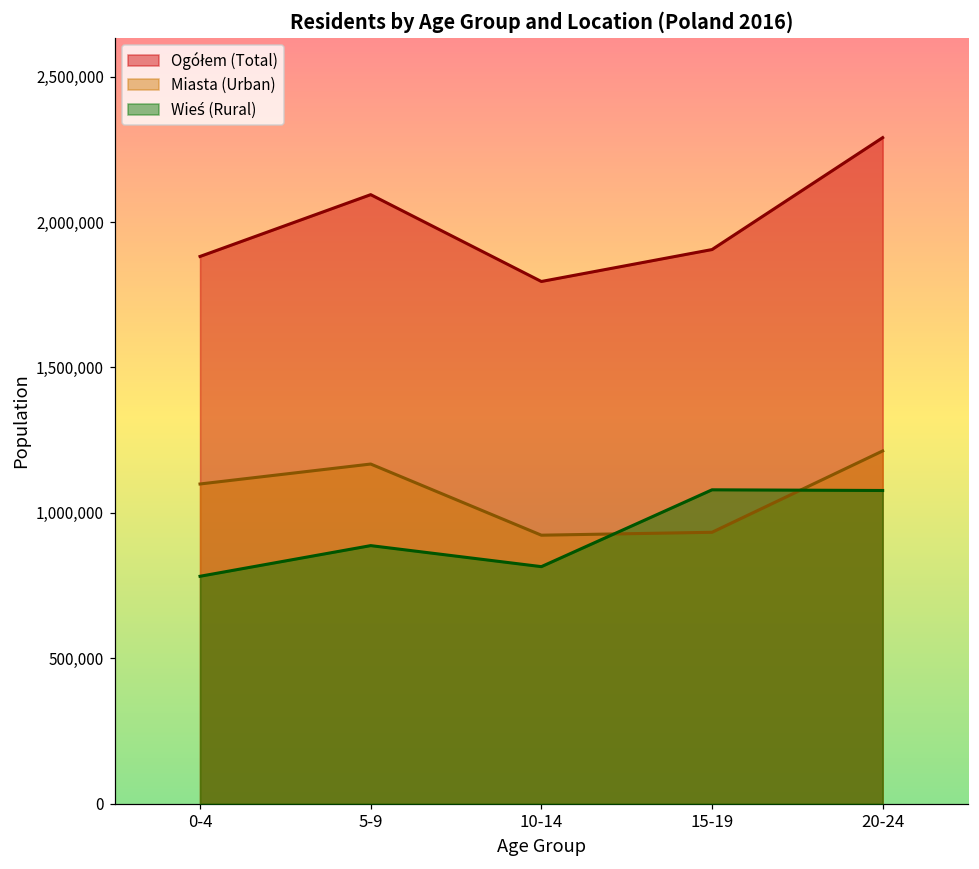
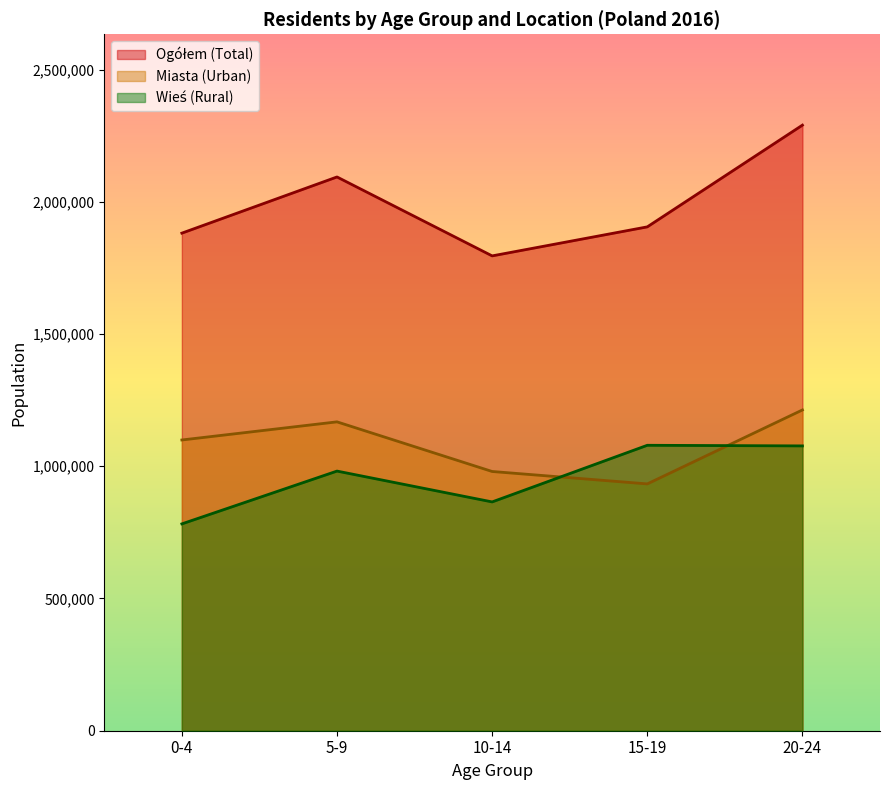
Wieś (Rural), 5-9: 890,000 -> 980,000
Miasta (Urban), 10-14: 920,000 -> 980,000
Wieś (Rural), 10-14: 820,000 -> 870,000
